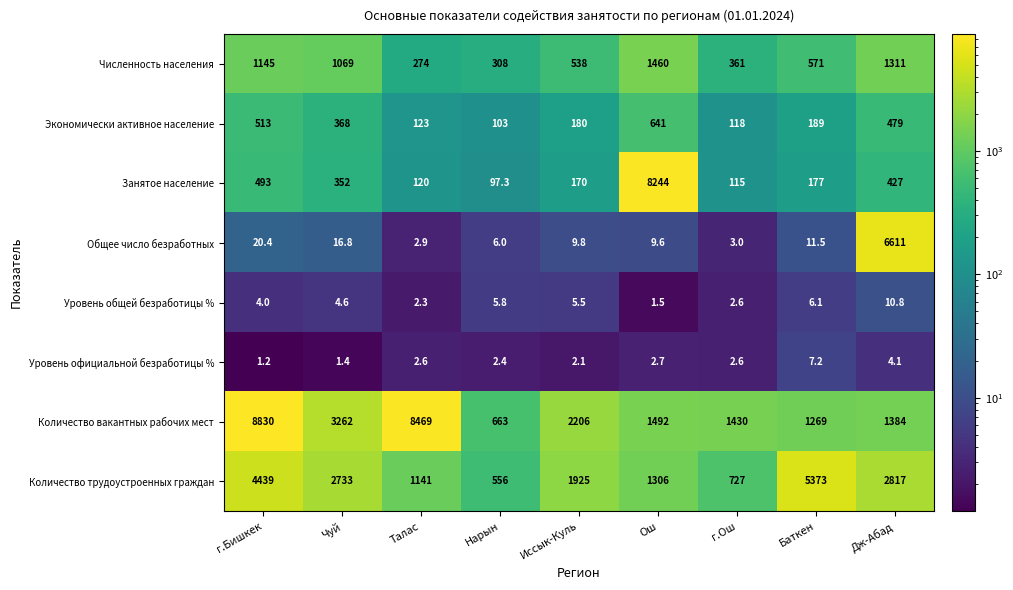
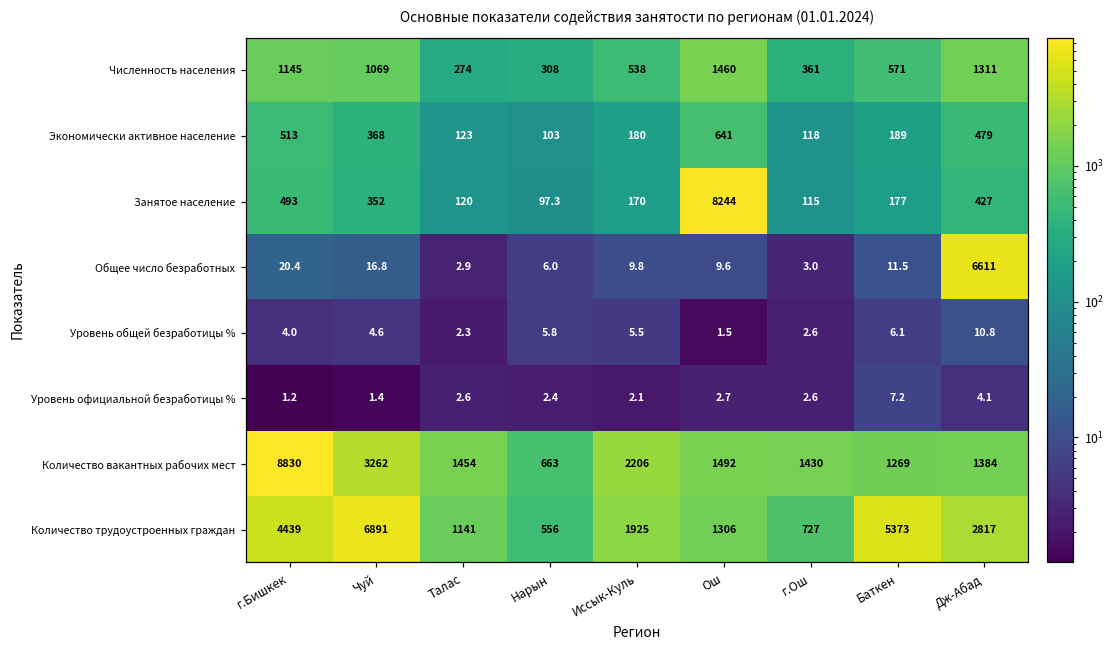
Количество вакантных рабочих мест, Талас: 8469 -> 1454
Количество трудоустроенных граждан, Чуй: 2733 -> 6891
